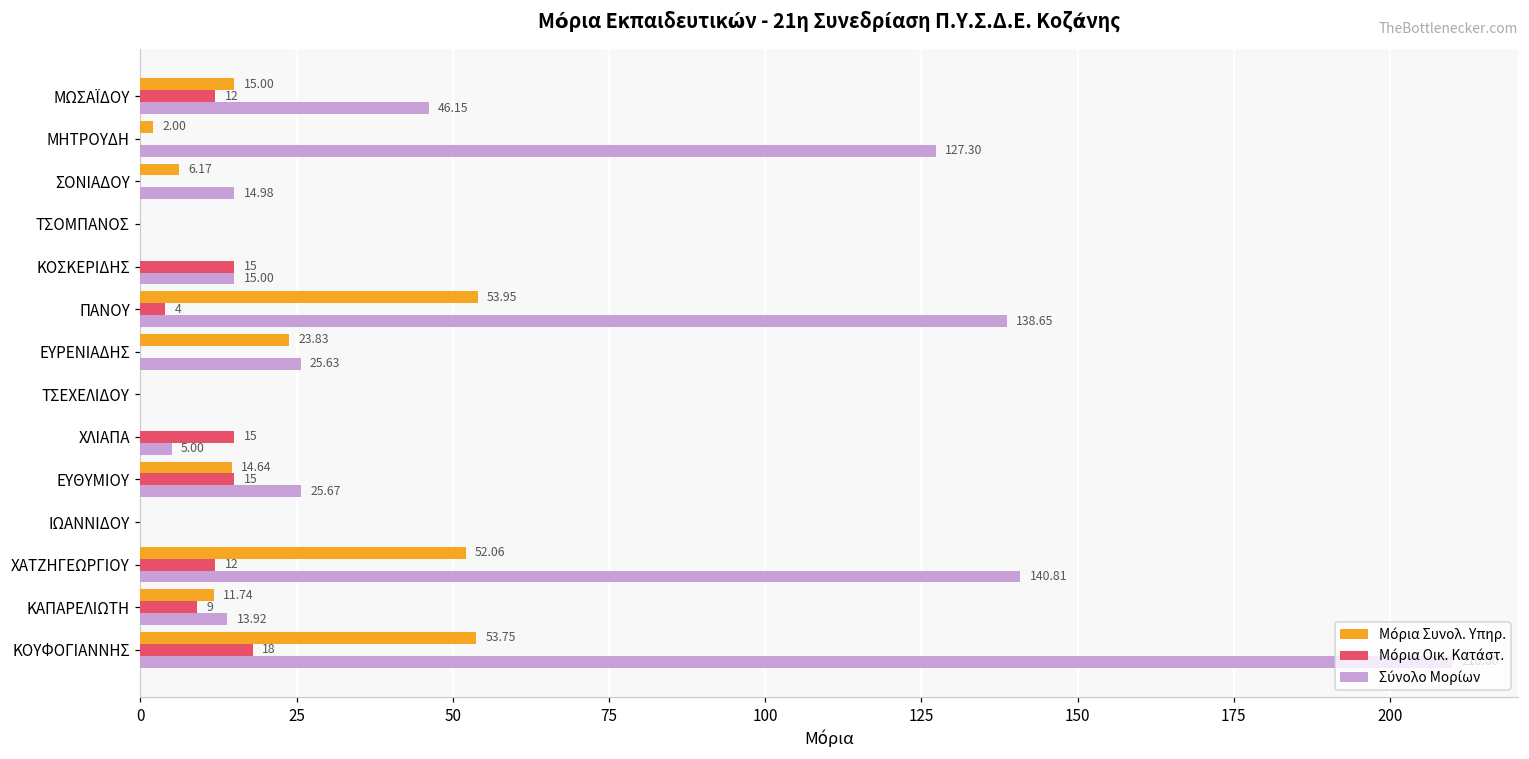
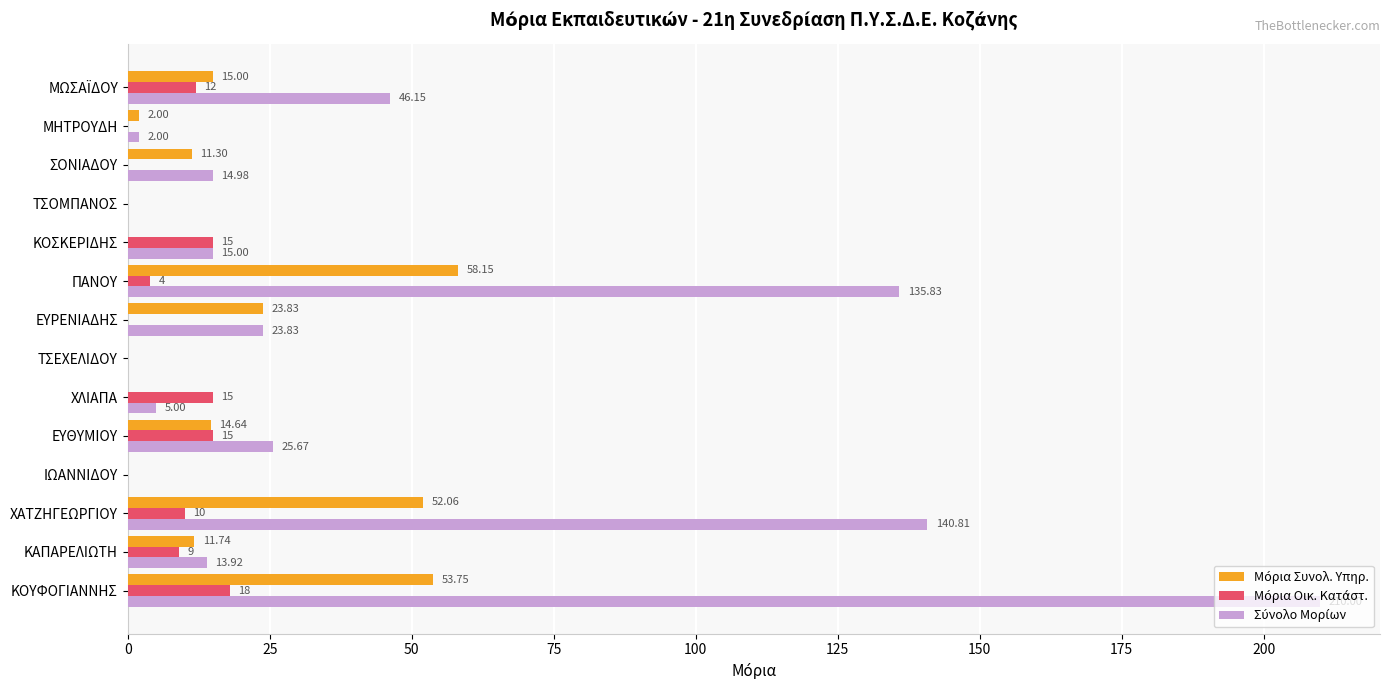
Σύνολο Μορίων, ΜΗΤΡΟΥΔΗ: 127.30 -> 2.00
Μόρια Συνολ. Υπηρ., ΣΟΝΙΑΔΟΥ: 6.17 -> 11.30
Μόρια Συνολ. Υπηρ., ΠΑΝΟΥ: 53.95 -> 58.15
Σύνολο Μορίων, ΠΑΝΟΥ: 138.65 -> 135.83
Σύνολο Μορίων, ΕΥΡΕΝΙΑΔΗΣ: 25.63 -> 23.83
Μόρια Οικ. Κατάστ., ΧΑΤΖΗΓΕΩΡΓΙΟΥ: 12 -> 10
